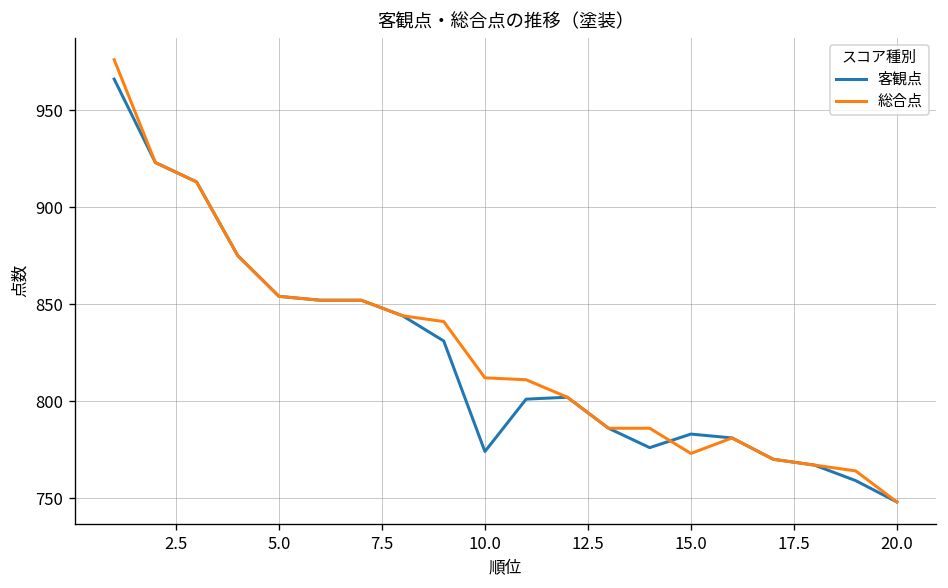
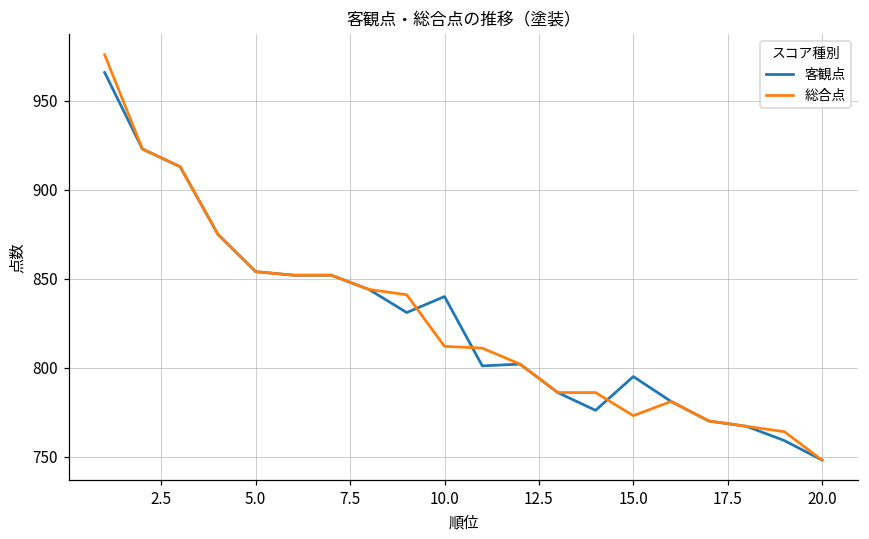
客観点, 10.0: 774 -> 840
客観点, 15.0: 783 -> 795
